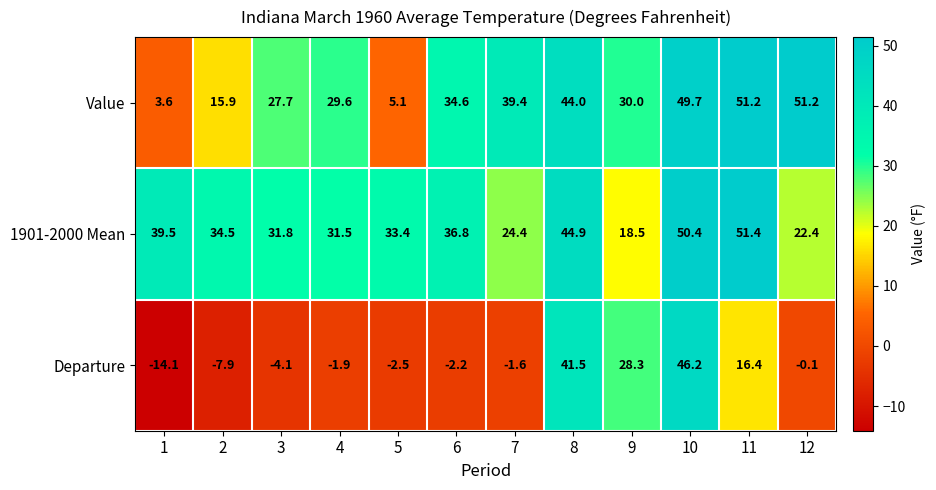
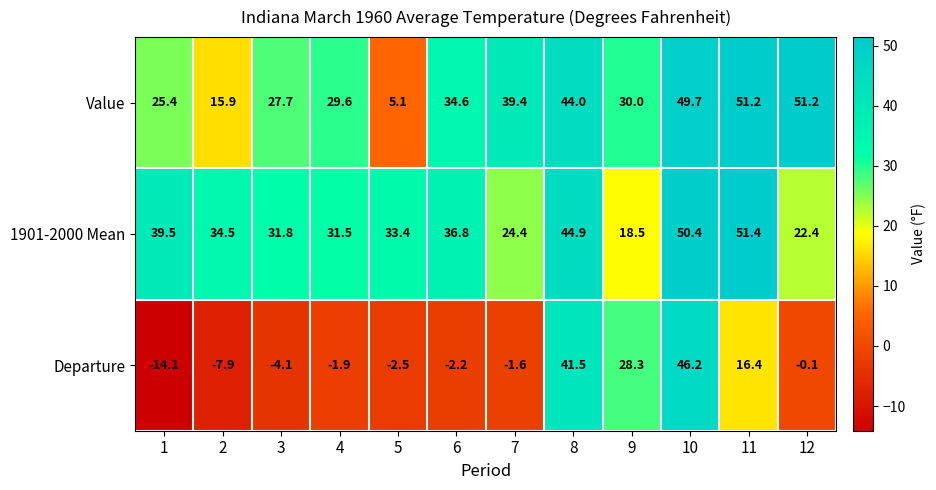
Value, 1: 3.6 -> 25.4
